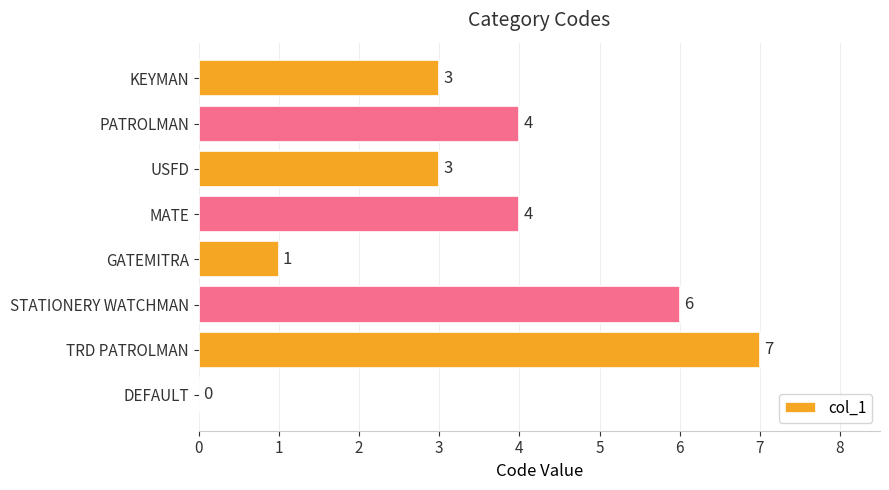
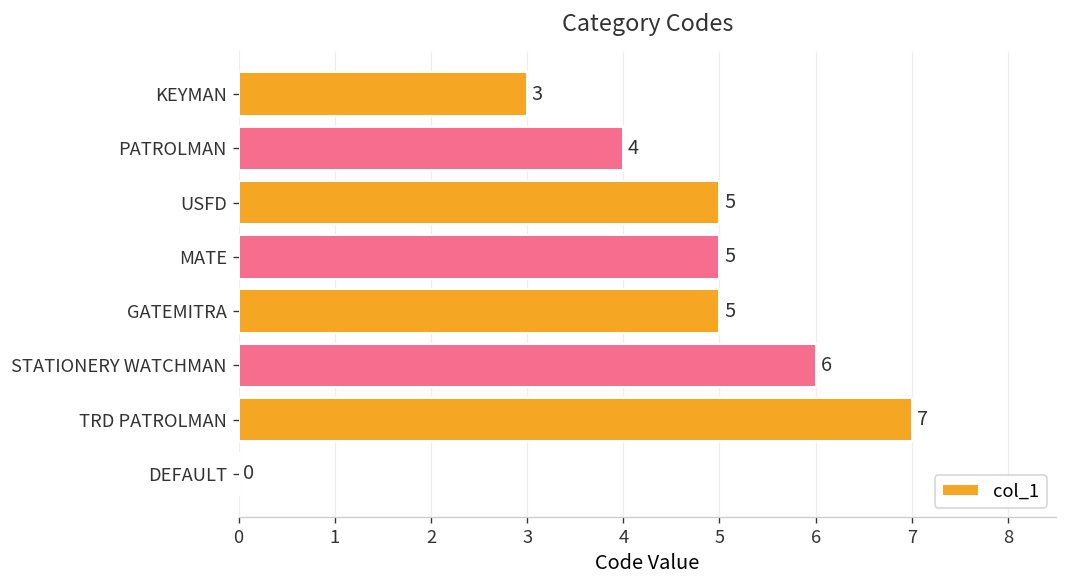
USFD: 3 -> 5
MATE: 4 -> 5
GATEMITRA: 1 -> 5
